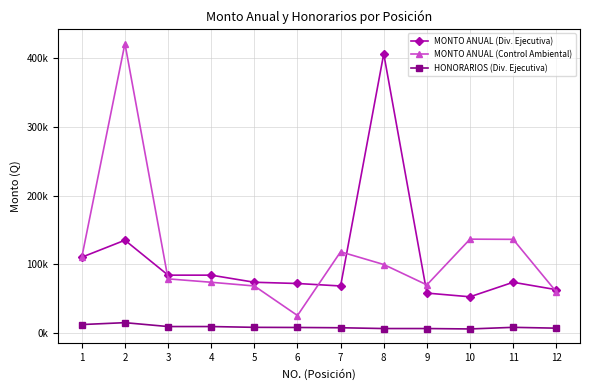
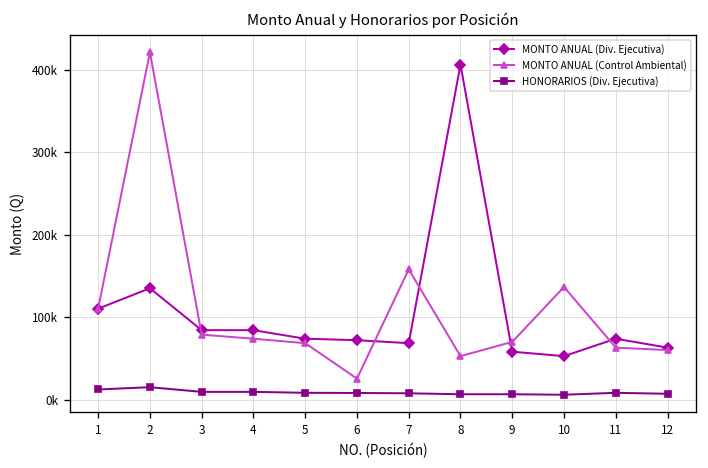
MONTO ANUAL (Control Ambiental), 7: 120000 -> 160000
MONTO ANUAL (Control Ambiental), 8: 100000 -> 50000
MONTO ANUAL (Control Ambiental), 11: 140000 -> 60000
